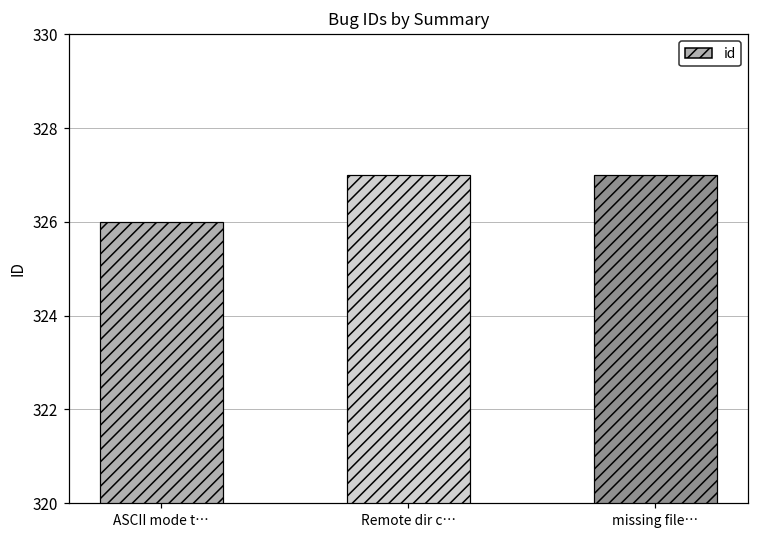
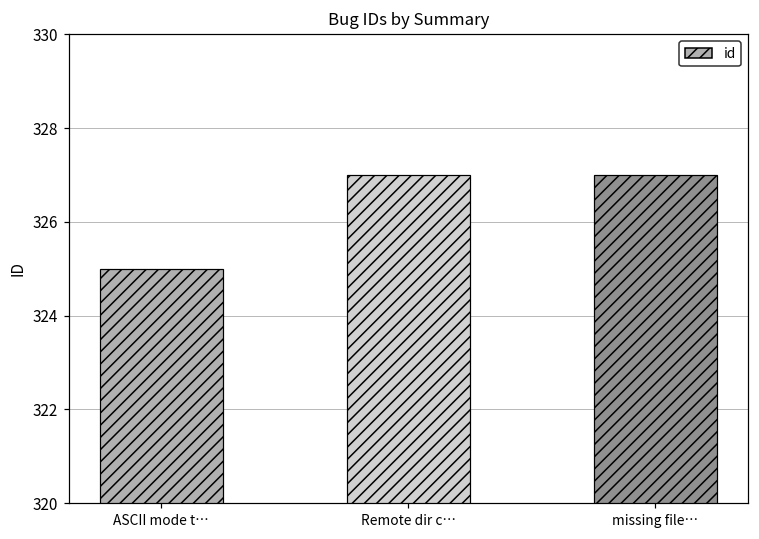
ASCII mode t…: 326 -> 325
